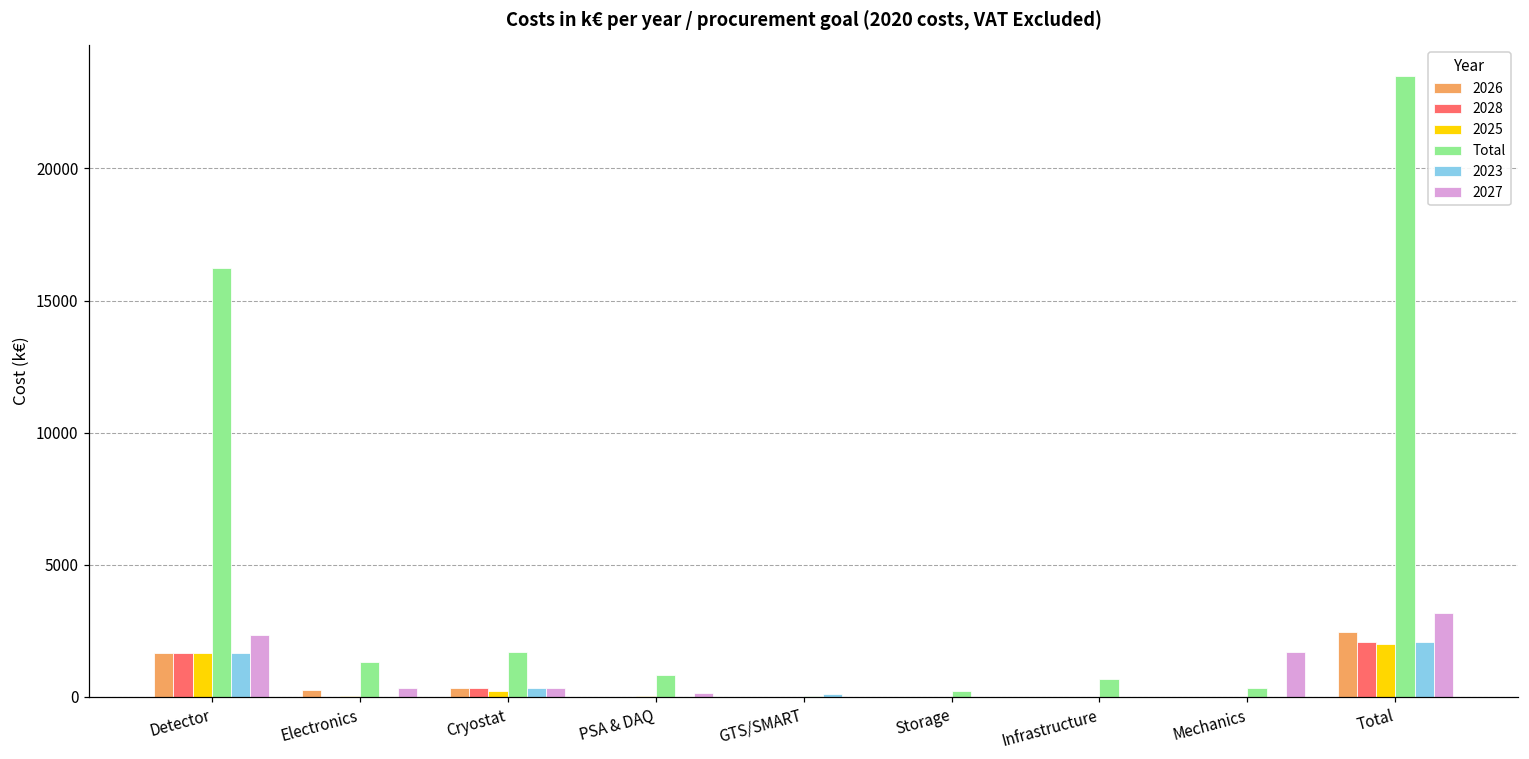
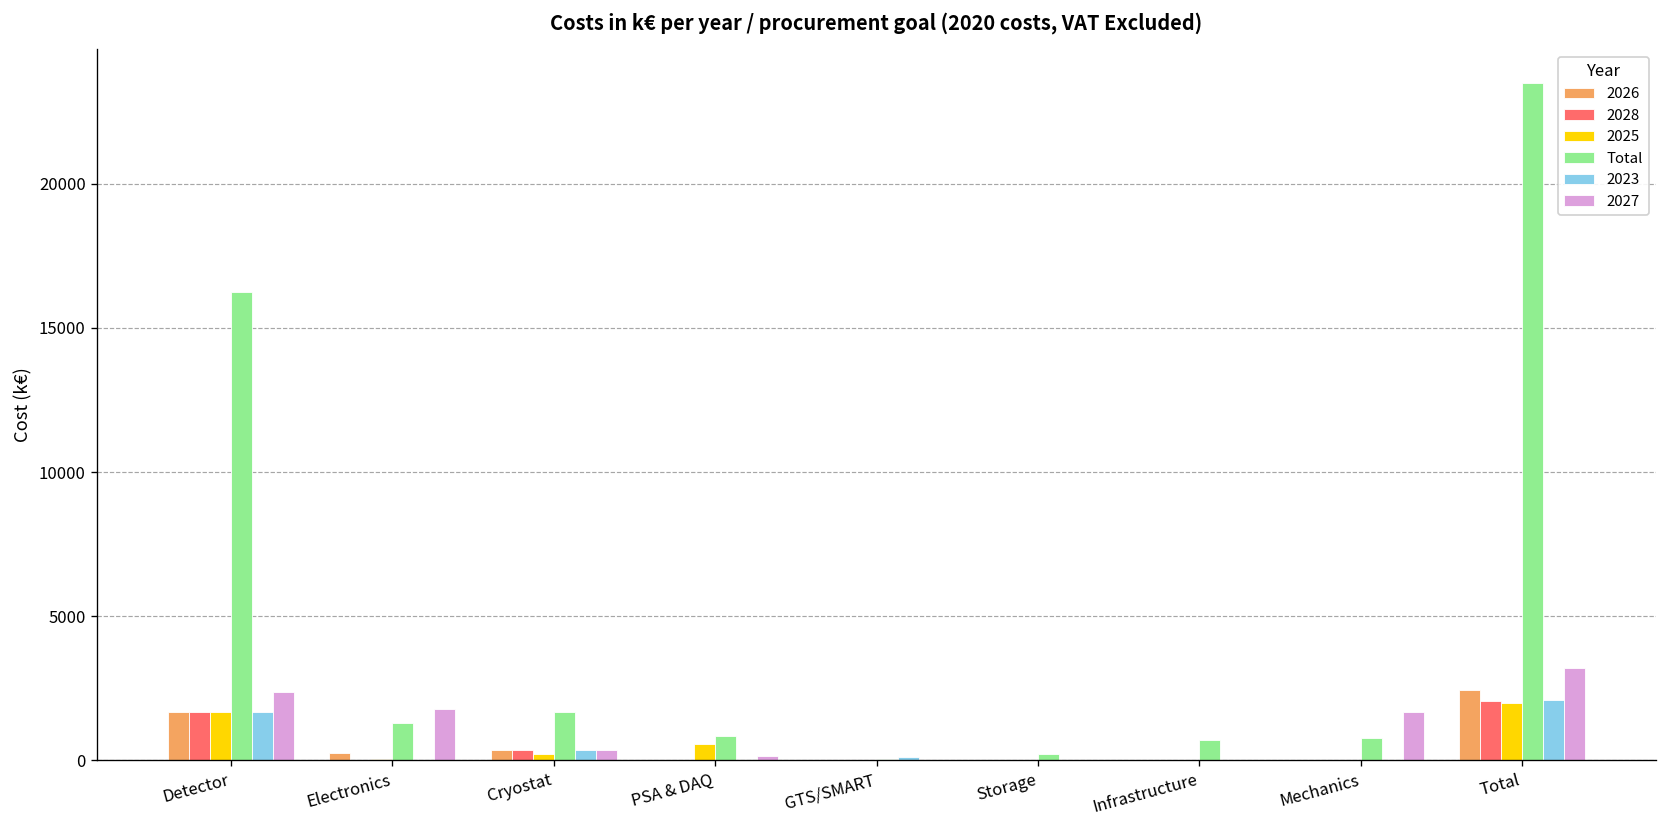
2027, Electronics: 300 -> 1800
2025, PSA & DAQ: 0 -> 600
Total, Mechanics: 300 -> 800
